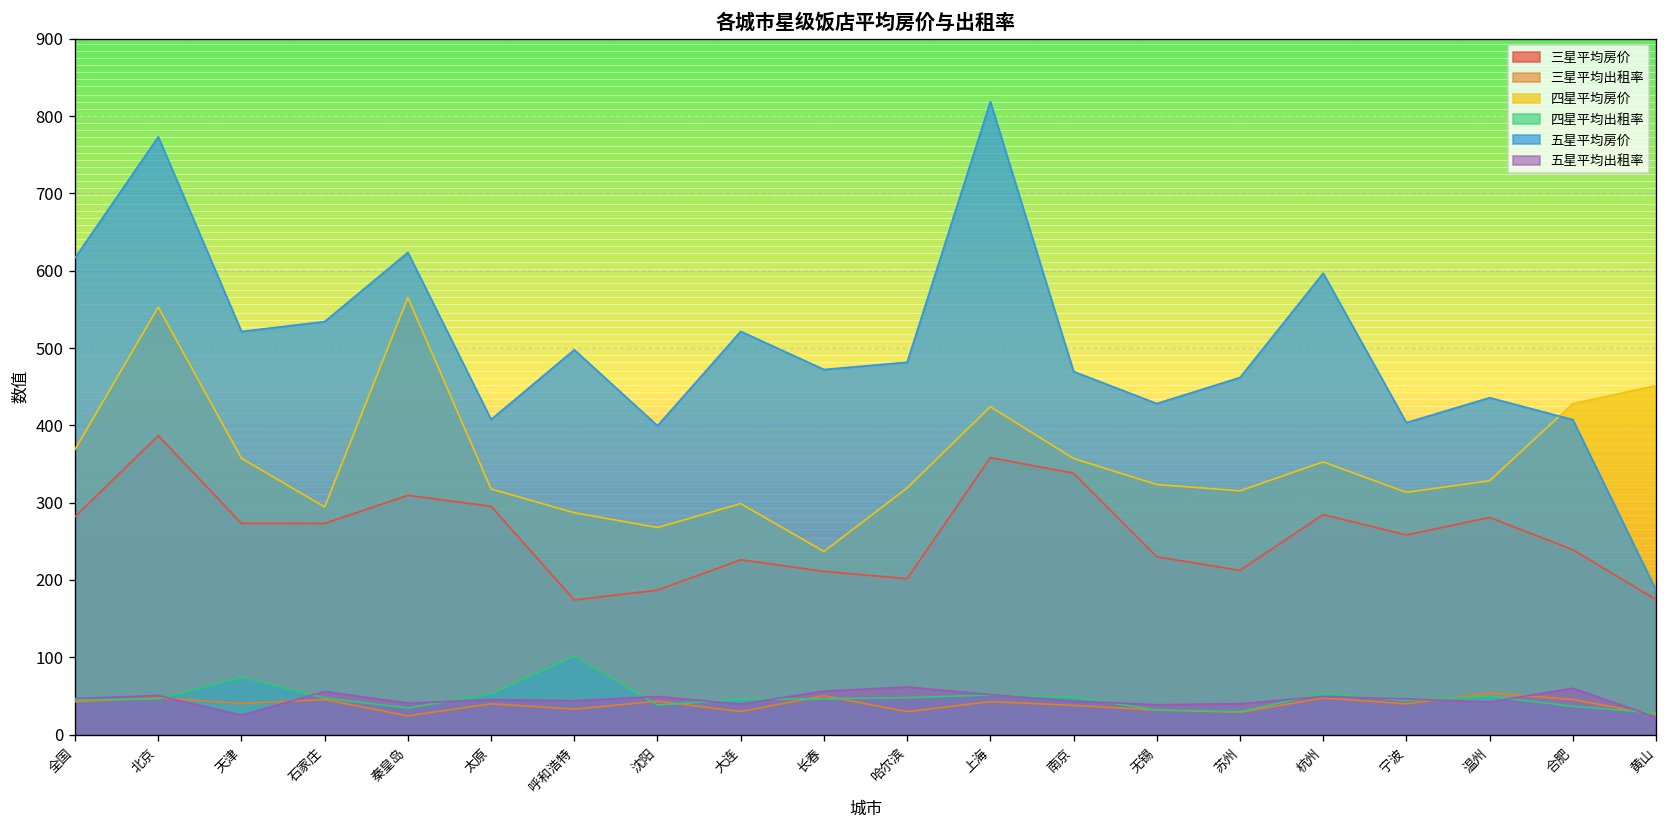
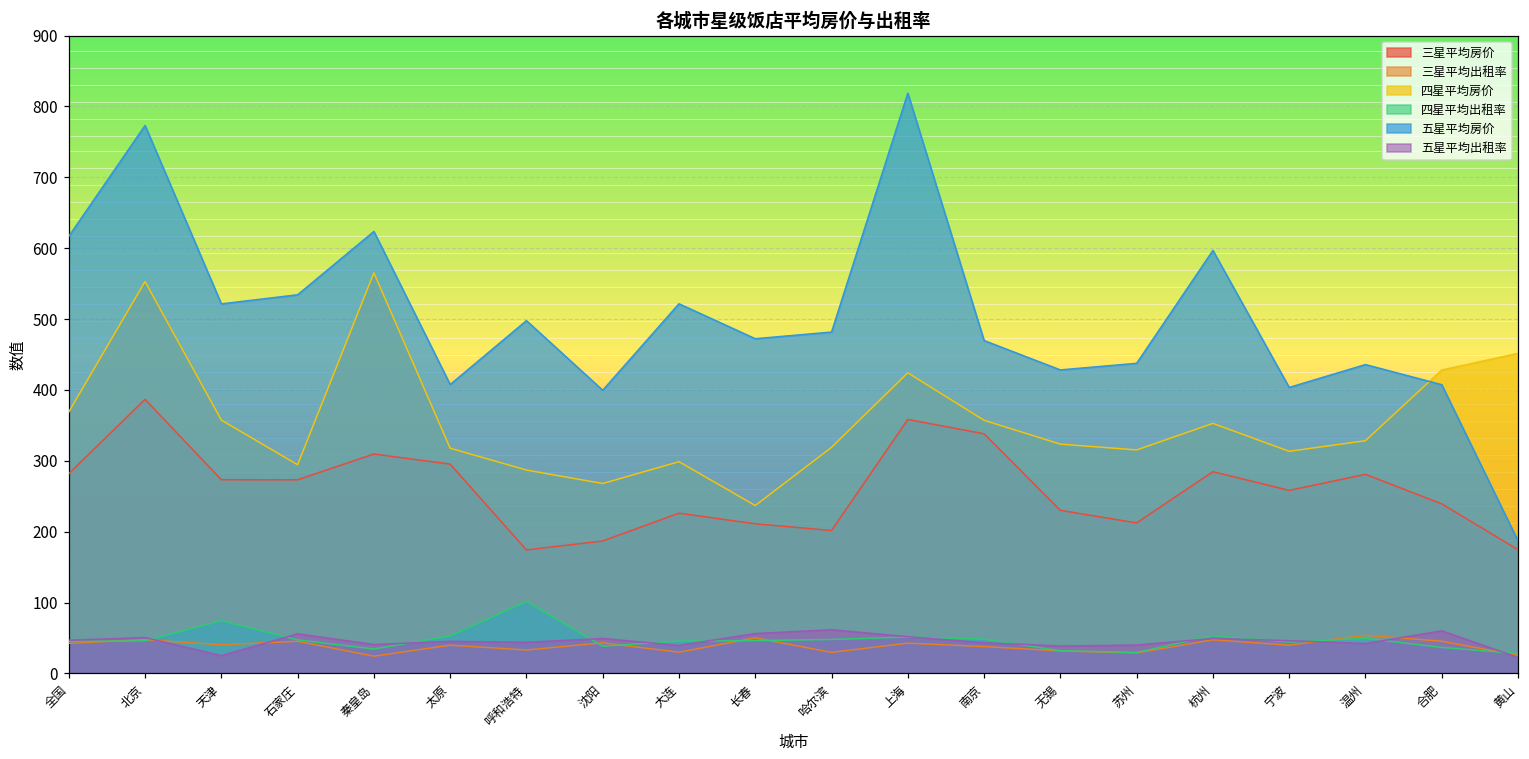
五星平均房价, 苏州: 460 -> 440
